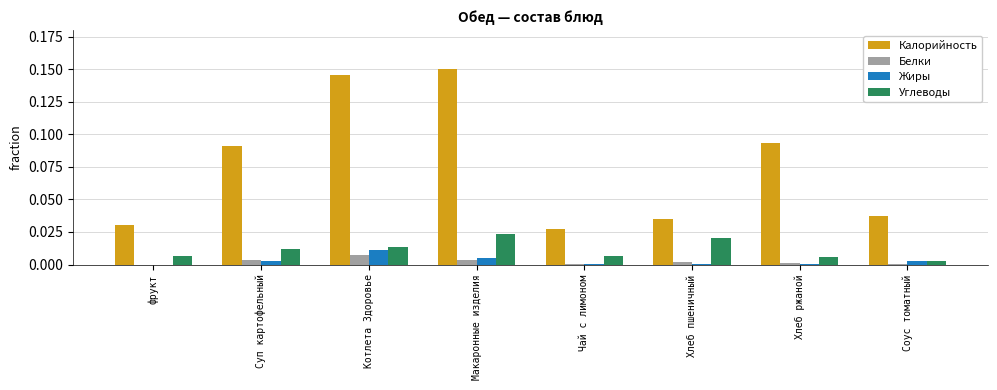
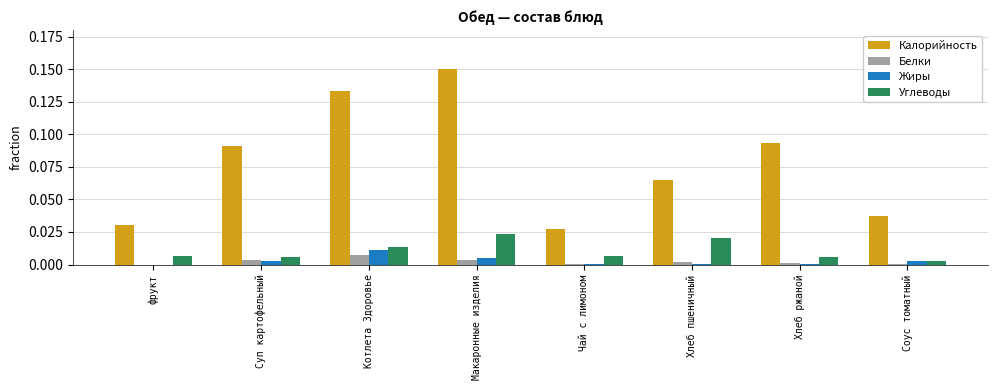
Углеводы, Суп картофельный: 0.012 -> 0.006
Калорийность, Котлета Здоровье: 0.145 -> 0.133
Калорийность, Хлеб пшеничный: 0.035 -> 0.065
